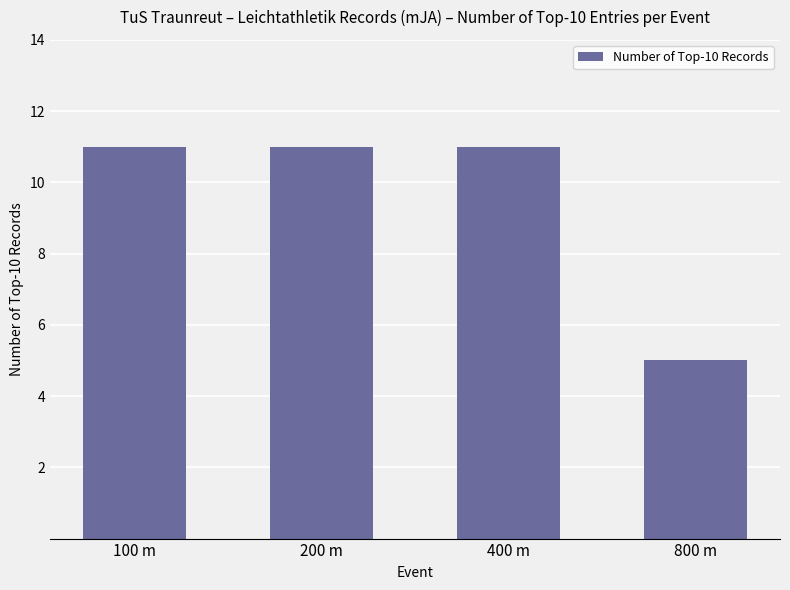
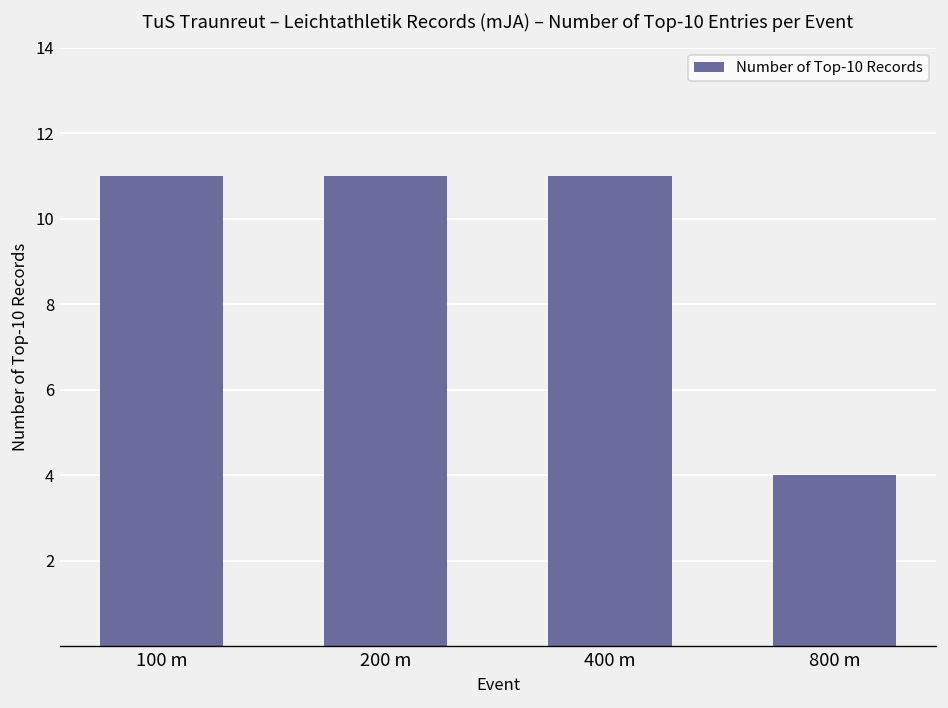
800 m: 5 -> 4
